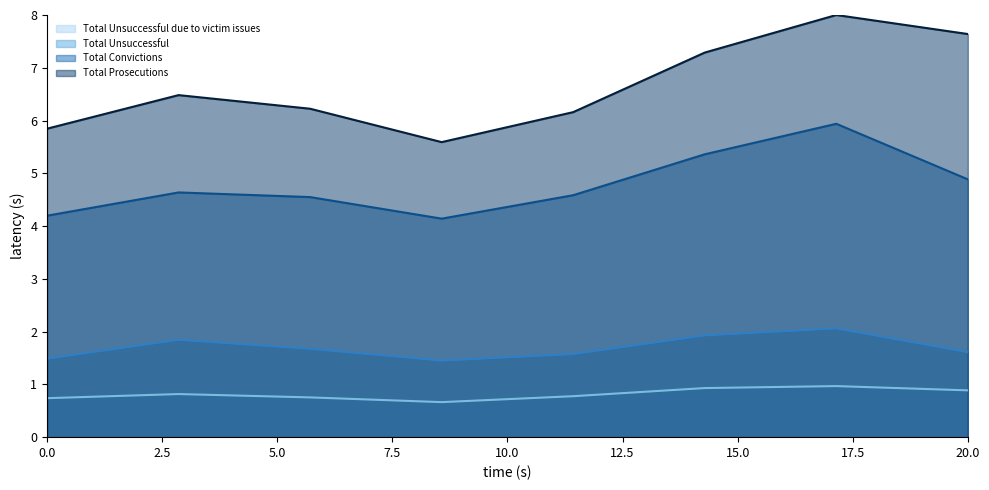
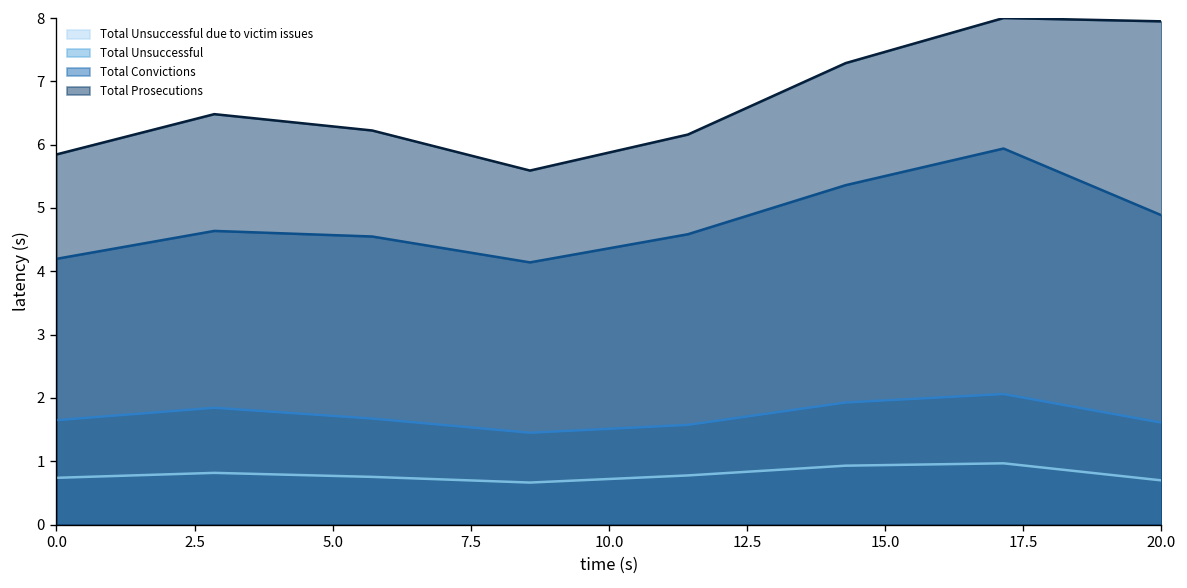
Total Unsuccessful, 0.0: 1.5 -> 1.6
Total Unsuccessful due to victim issues, 20.0: 0.9 -> 0.7
Total Prosecutions, 20.0: 7.6 -> 7.9
